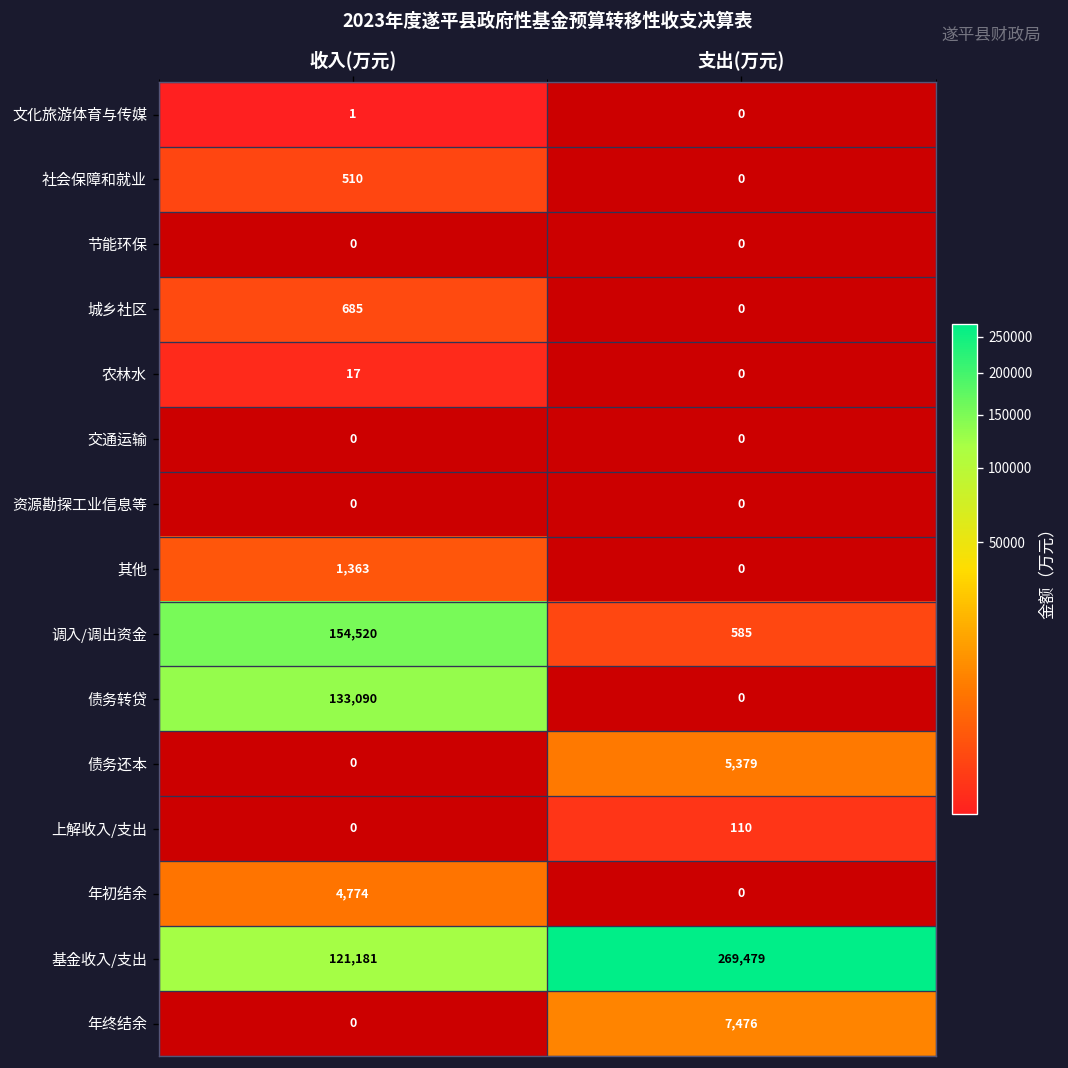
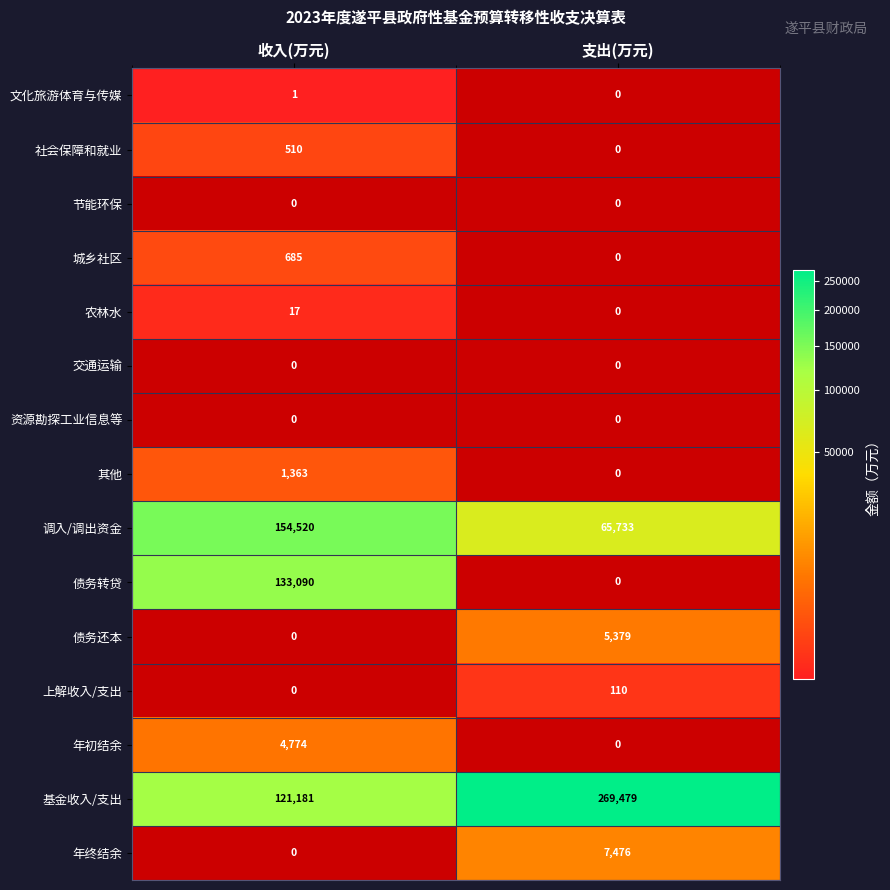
调入/调出资金, 支出(万元): 585 -> 65,733
